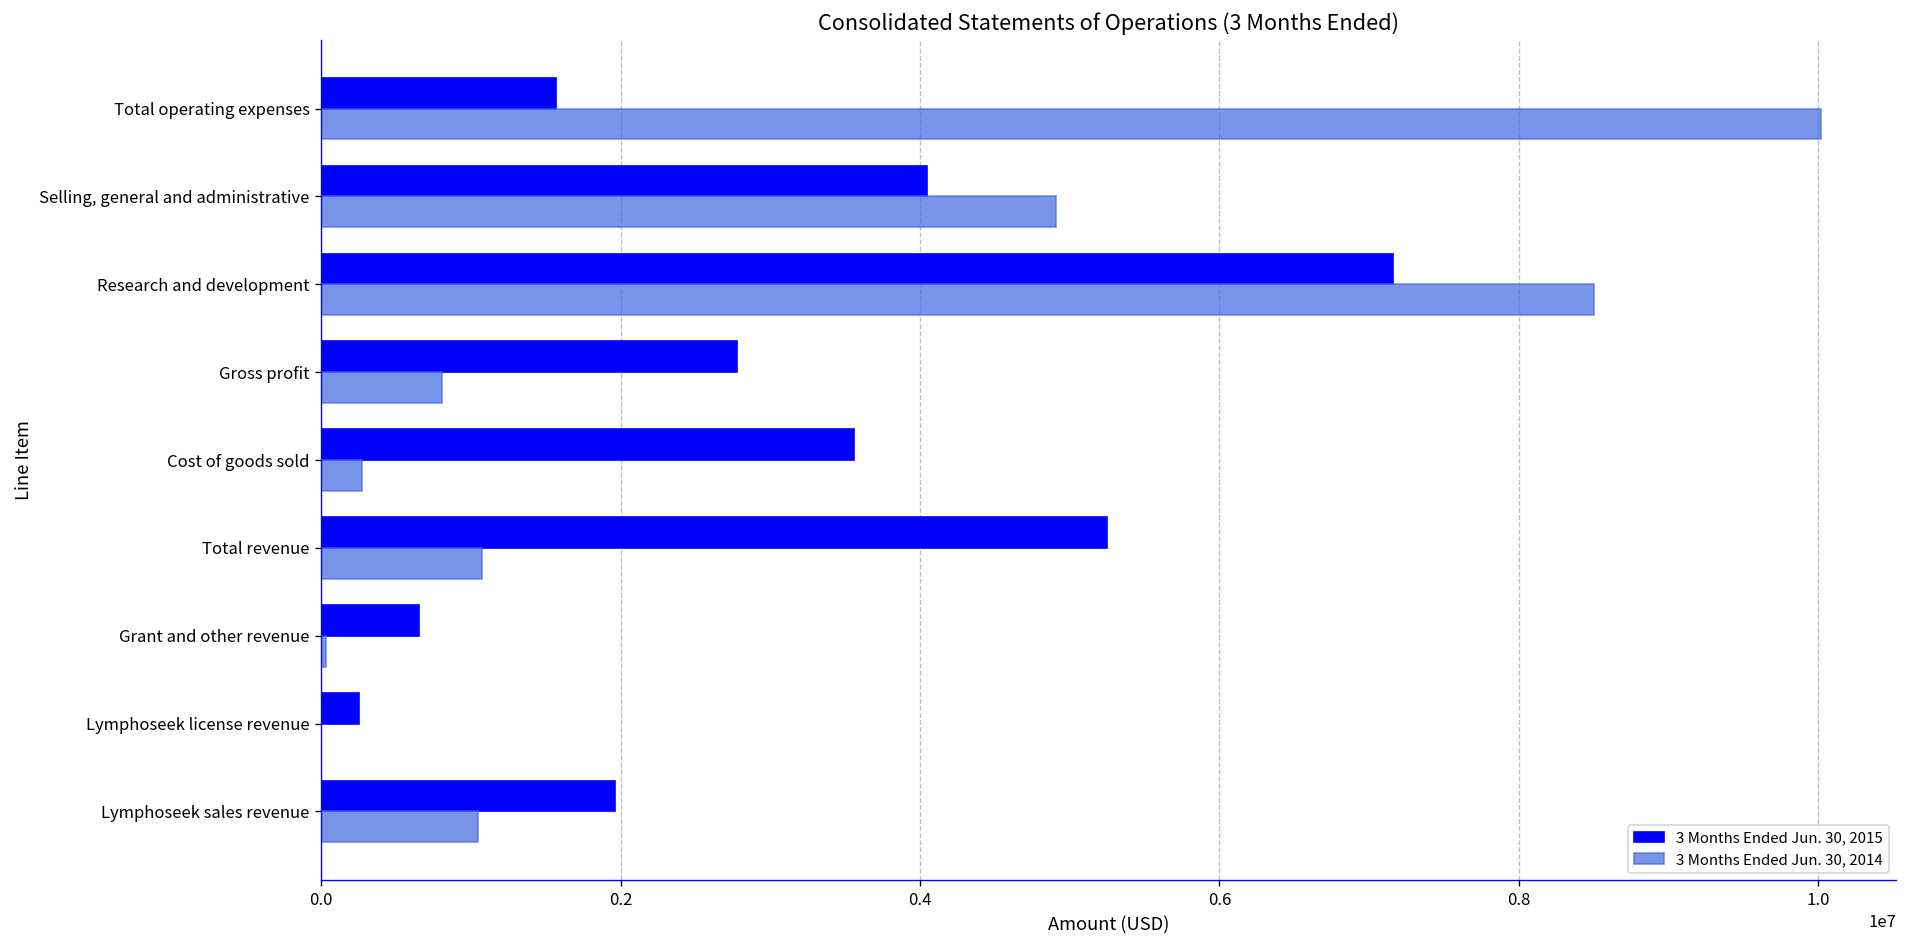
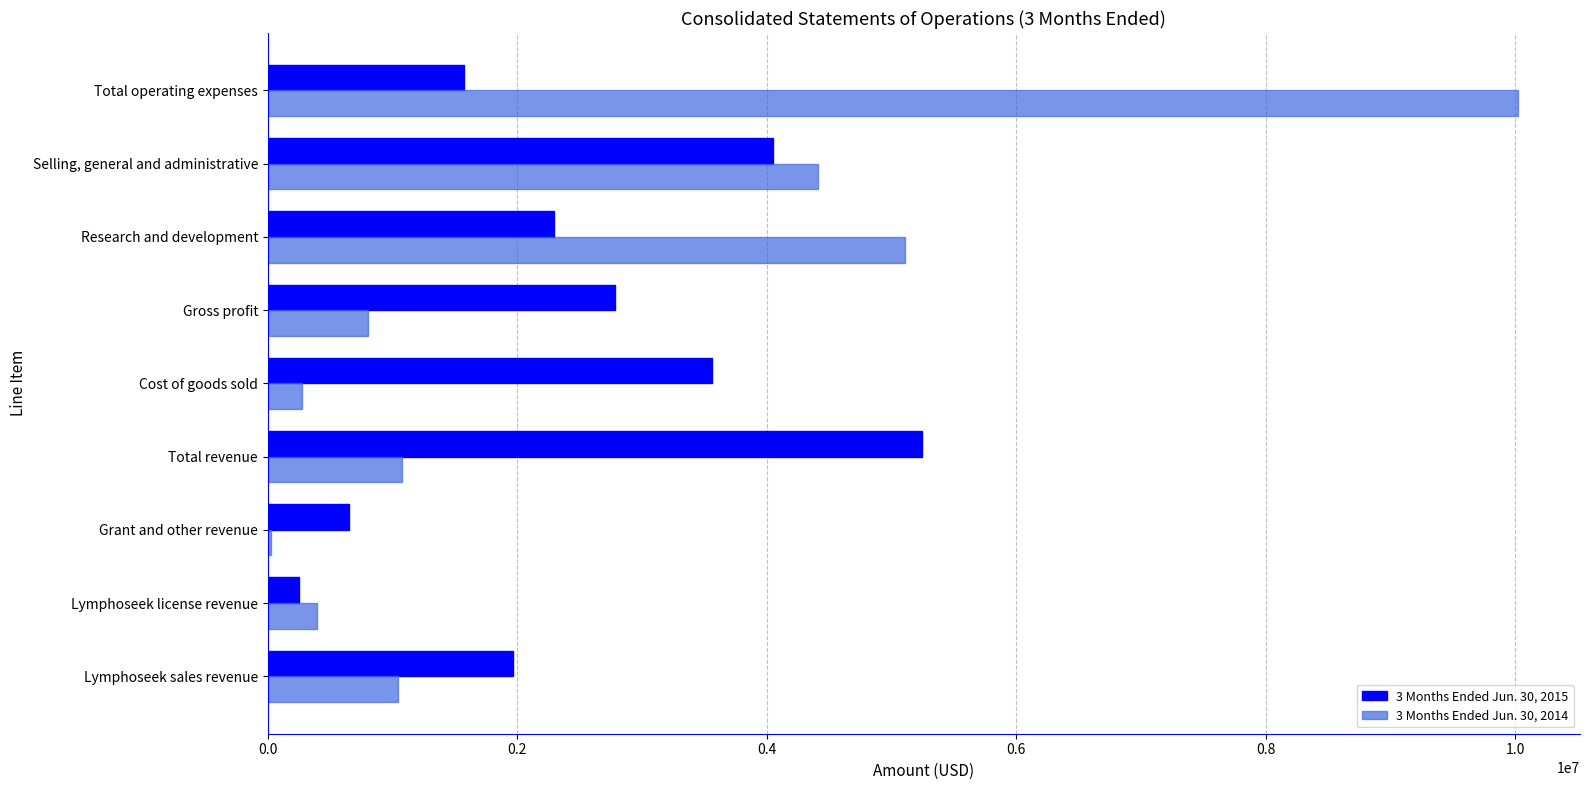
3 Months Ended Jun. 30, 2014, Selling, general and administrative: 4910000 -> 4410000
3 Months Ended Jun. 30, 2015, Research and development: 7160000 -> 2300000
3 Months Ended Jun. 30, 2014, Research and development: 8500000 -> 5110000
3 Months Ended Jun. 30, 2014, Lymphoseek license revenue: 0 -> 400000
